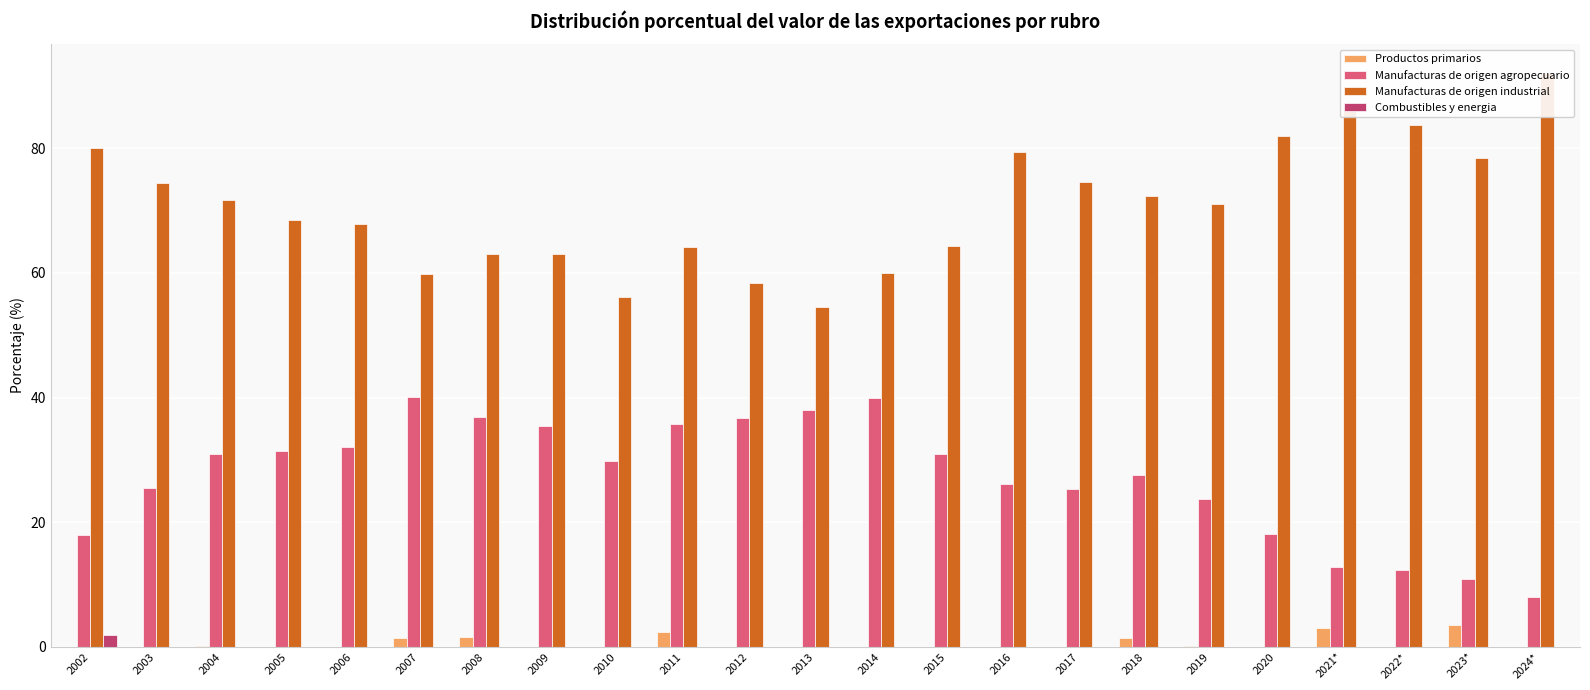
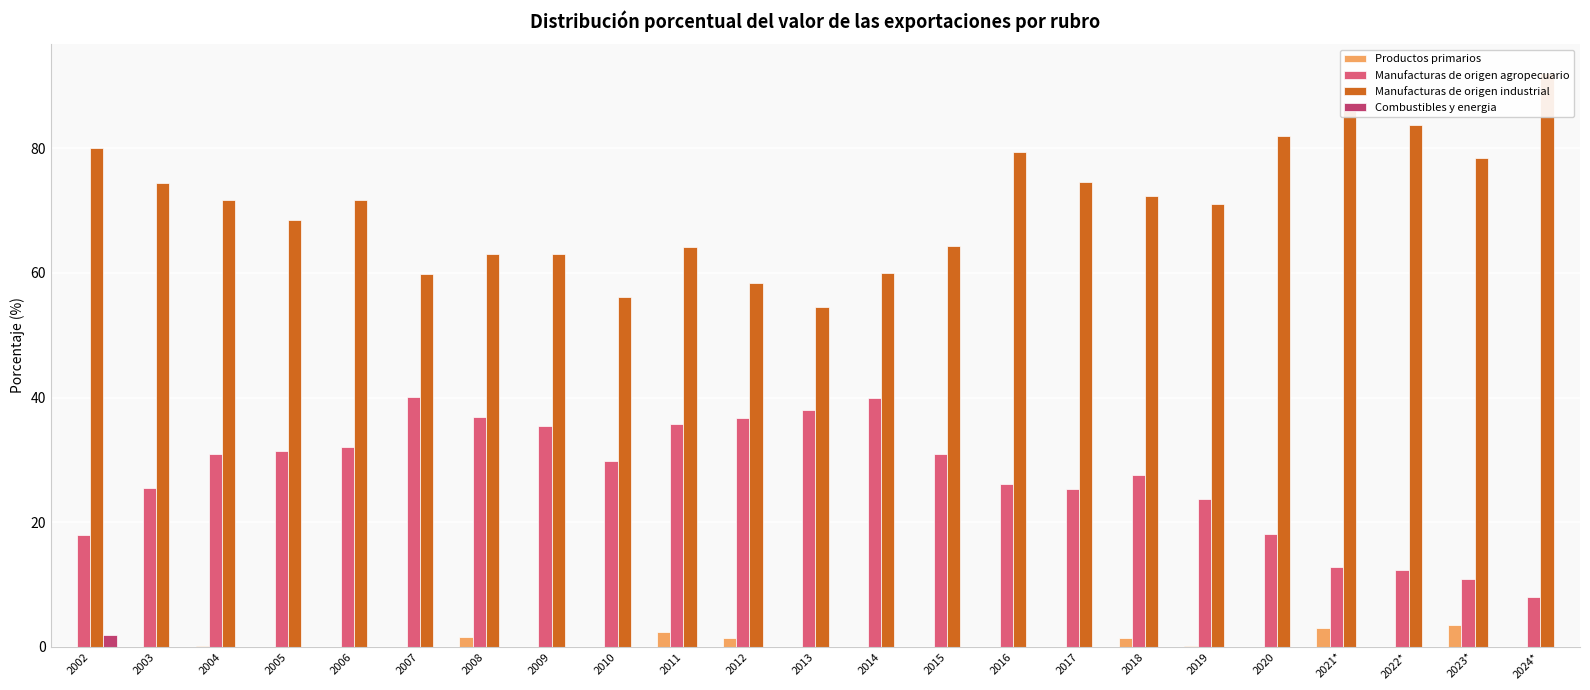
Manufacturas de origen industrial, 2006: 68 -> 72
Productos primarios, 2007: 1 -> 0
Productos primarios, 2012: 0 -> 1
